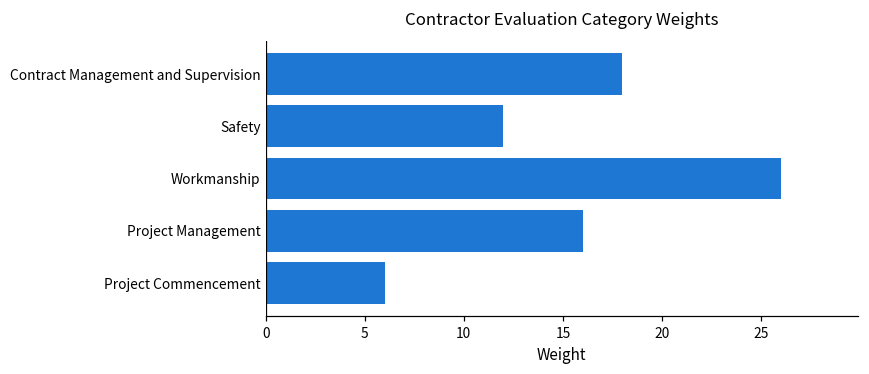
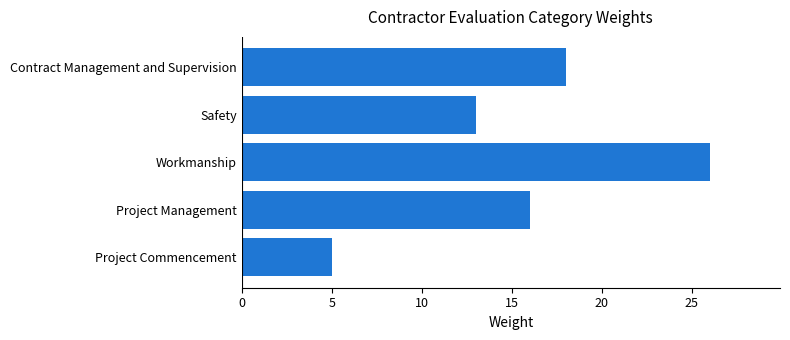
Safety: 12 -> 13
Project Commencement: 6 -> 5
